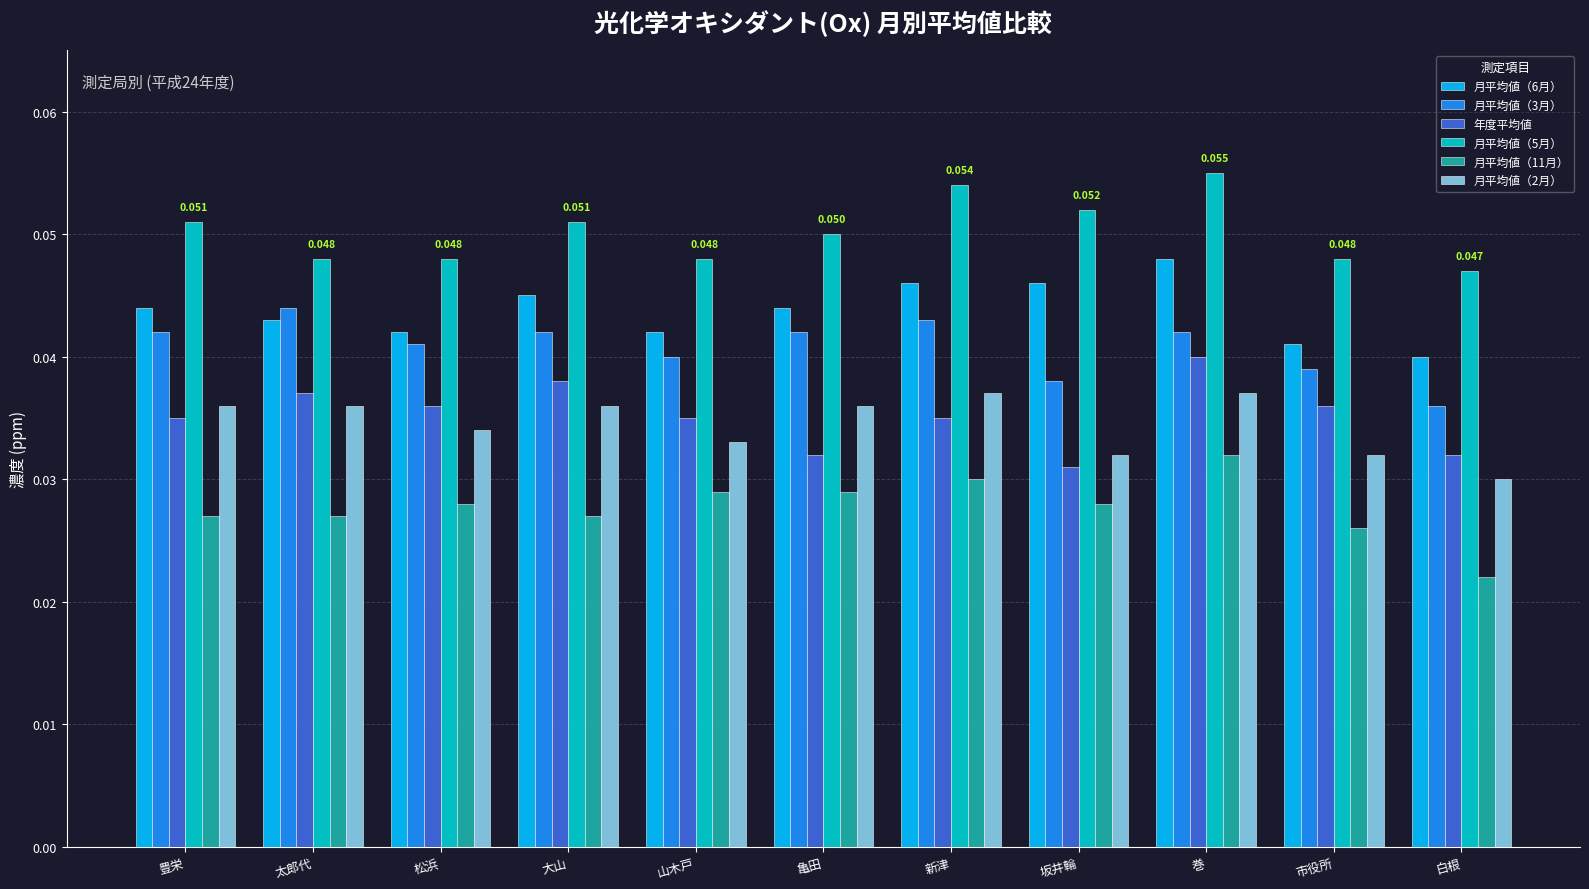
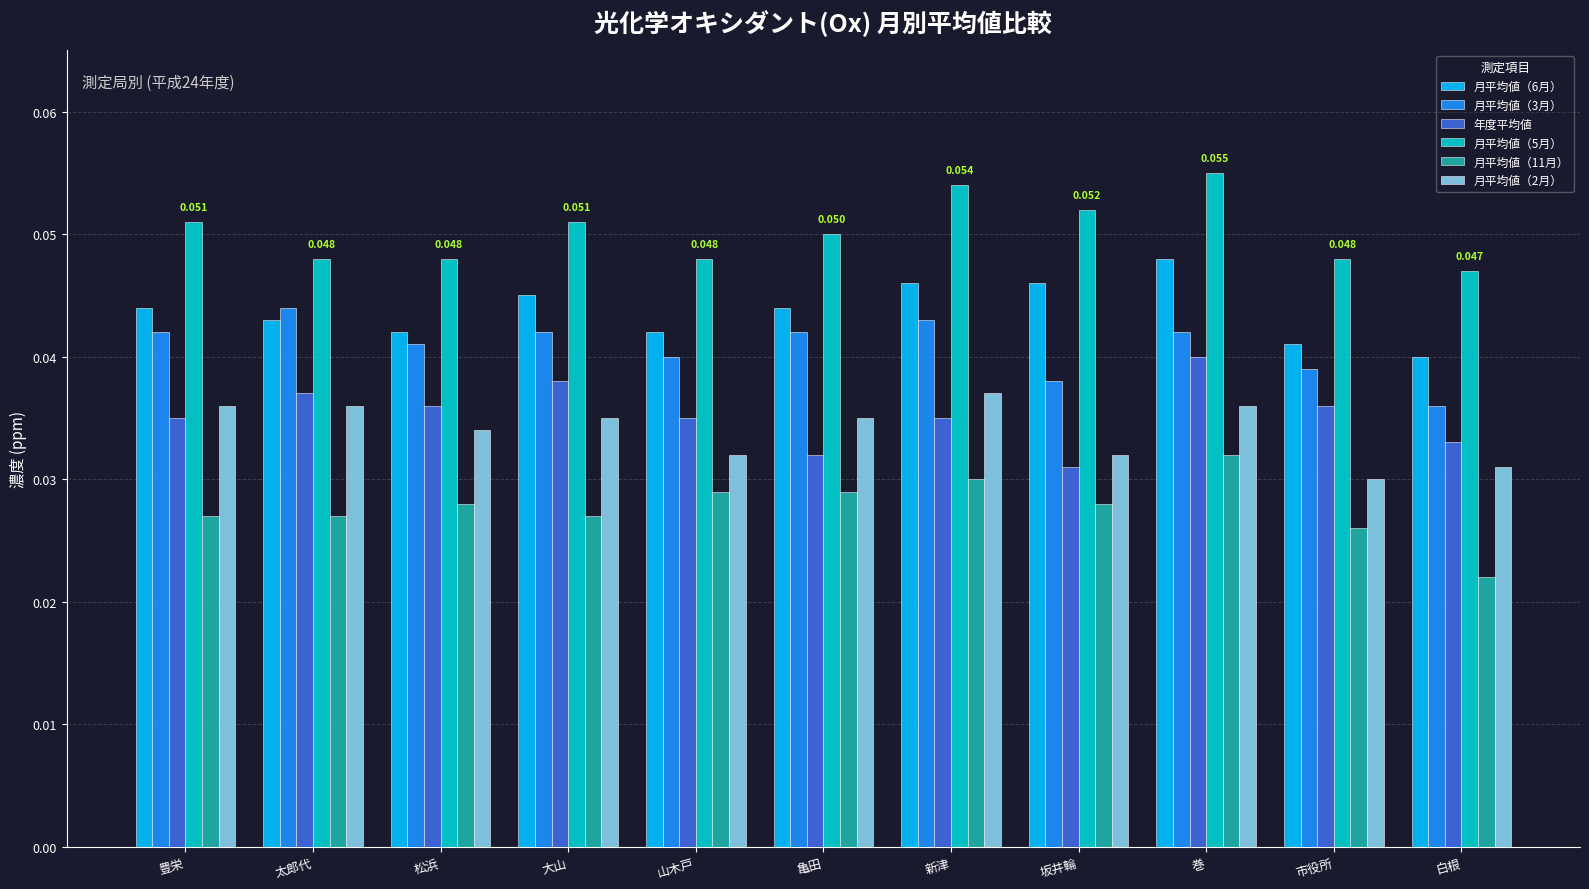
月平均値（2月）, 大山: 0.036 -> 0.035
月平均値（2月）, 山木戸: 0.033 -> 0.032
月平均値（2月）, 亀田: 0.036 -> 0.035
月平均値（2月）, 巻: 0.037 -> 0.036
月平均値（2月）, 市役所: 0.032 -> 0.030
年度平均値, 白根: 0.032 -> 0.033
月平均値（2月）, 白根: 0.030 -> 0.031
